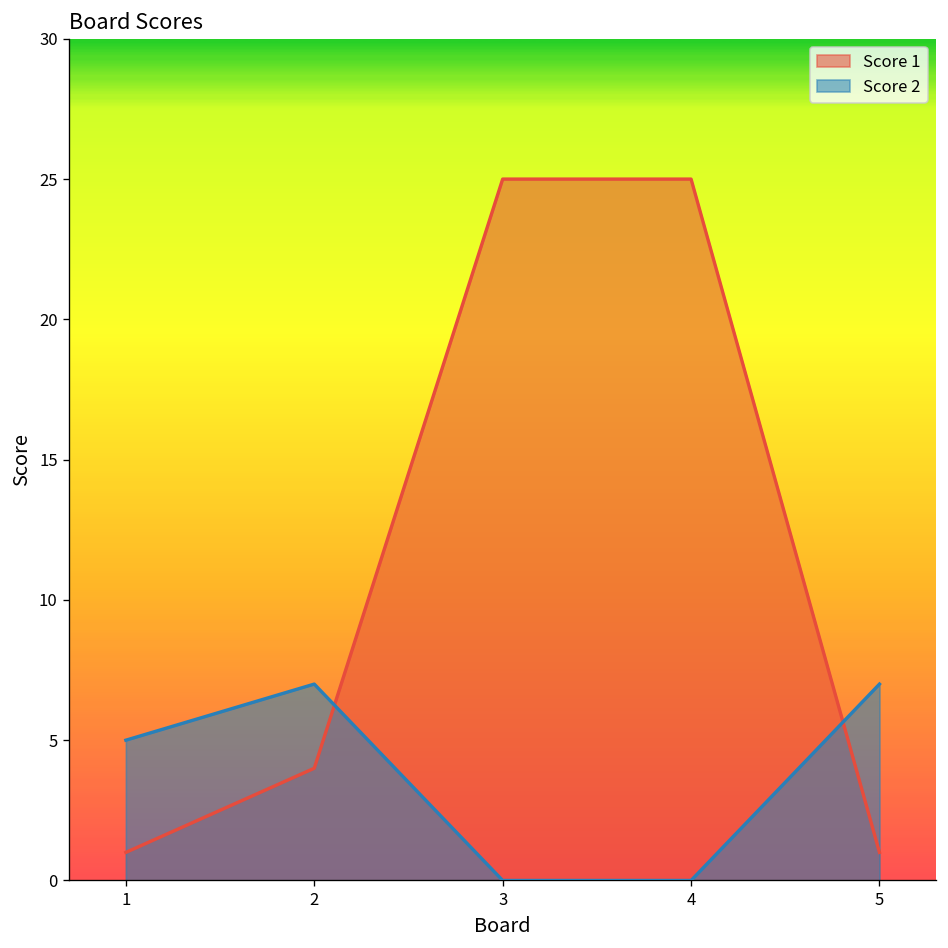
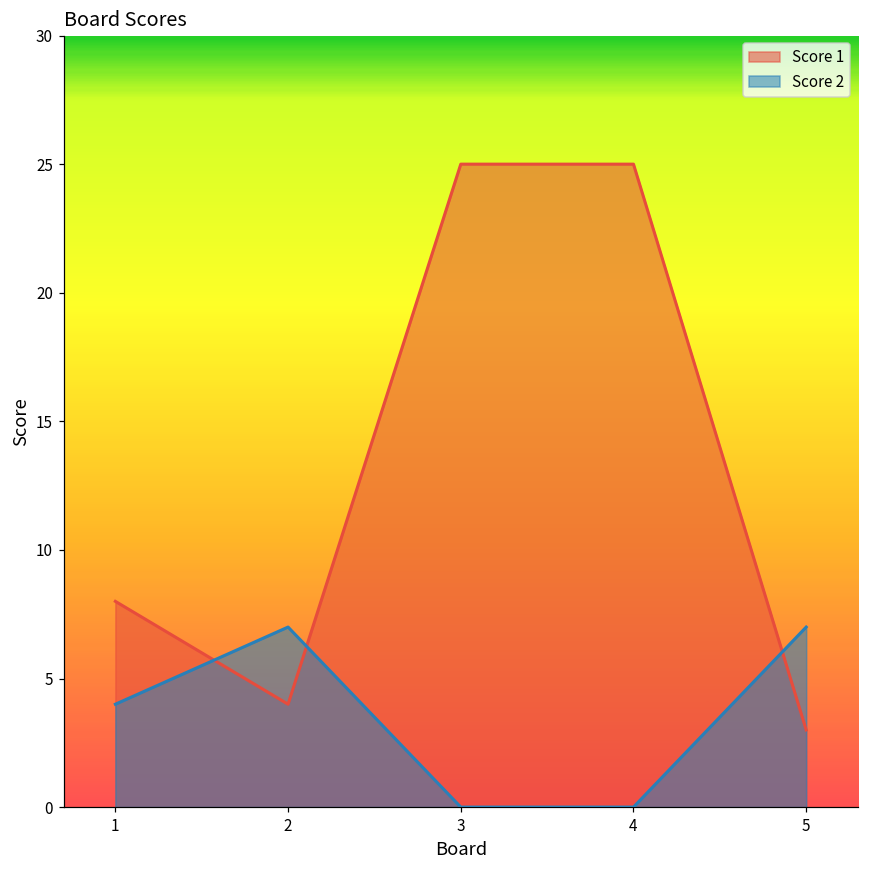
Score 1, 1: 1 -> 8
Score 2, 1: 5 -> 4
Score 1, 5: 1 -> 3
